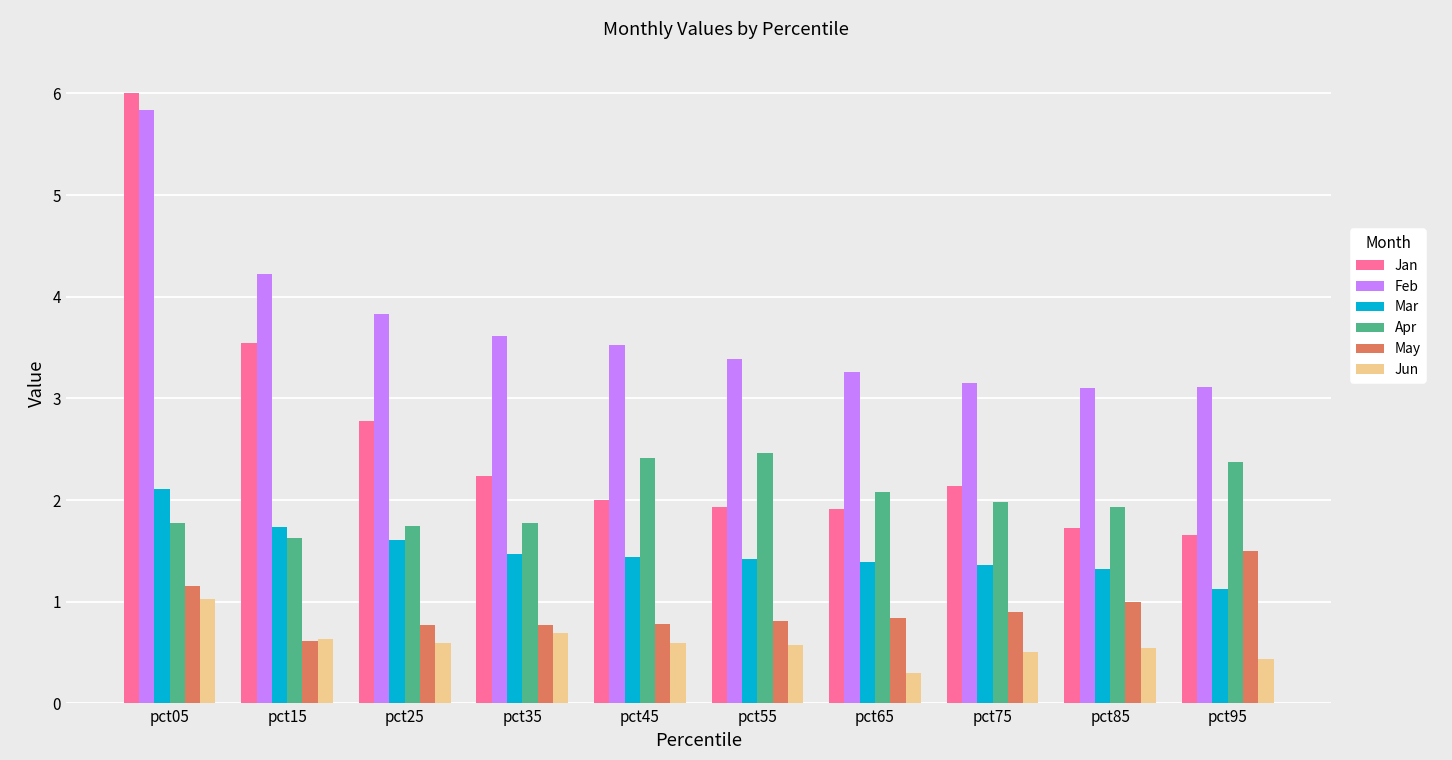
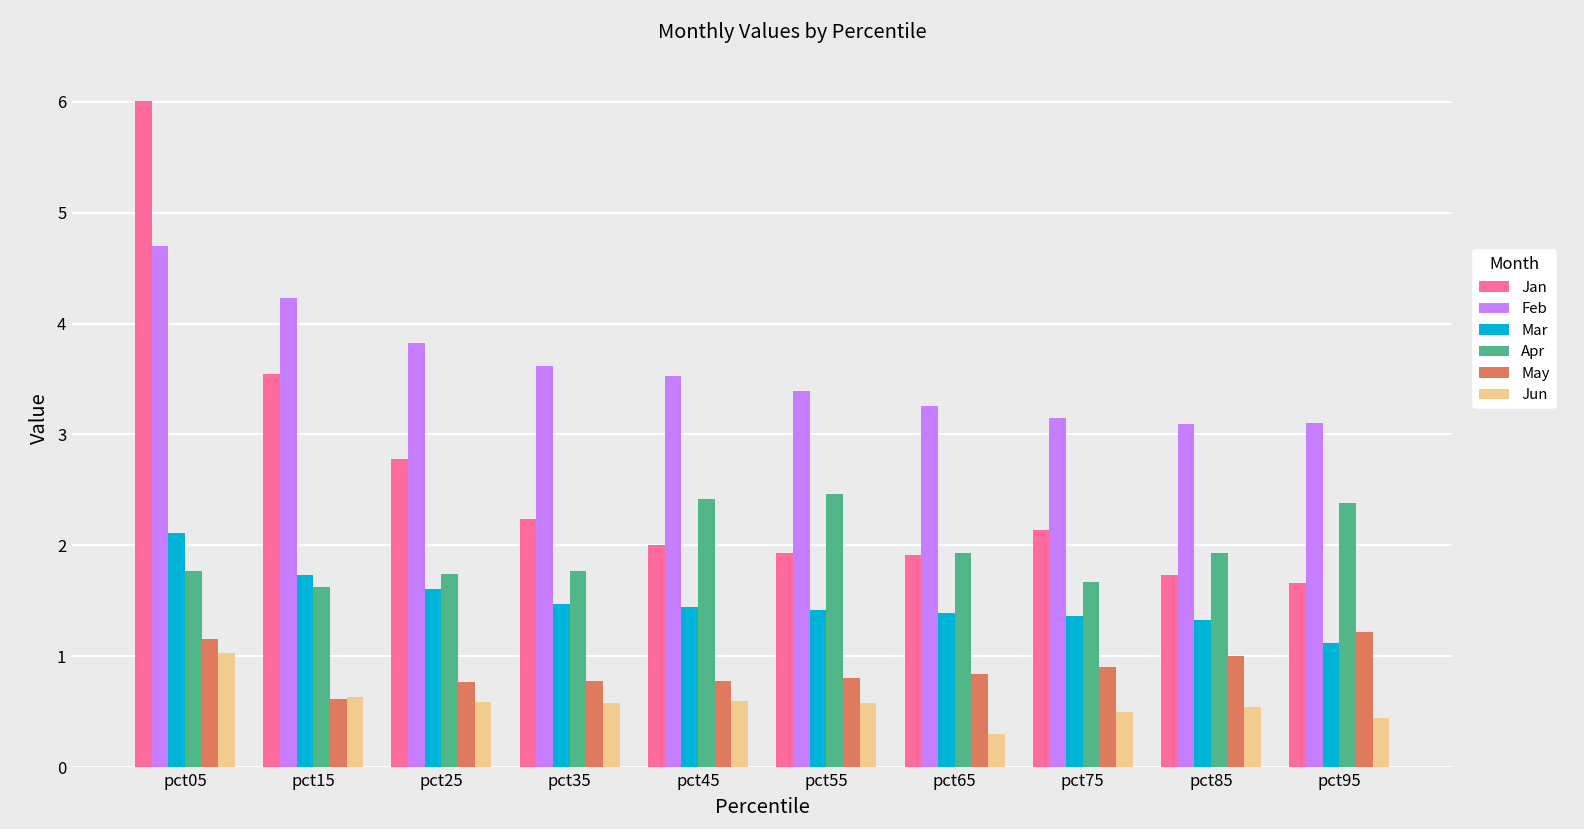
Feb, pct05: 5.8 -> 4.7
Jun, pct35: 0.7 -> 0.6
Apr, pct65: 2.1 -> 1.9
Apr, pct75: 2.0 -> 1.7
May, pct95: 1.5 -> 1.2
